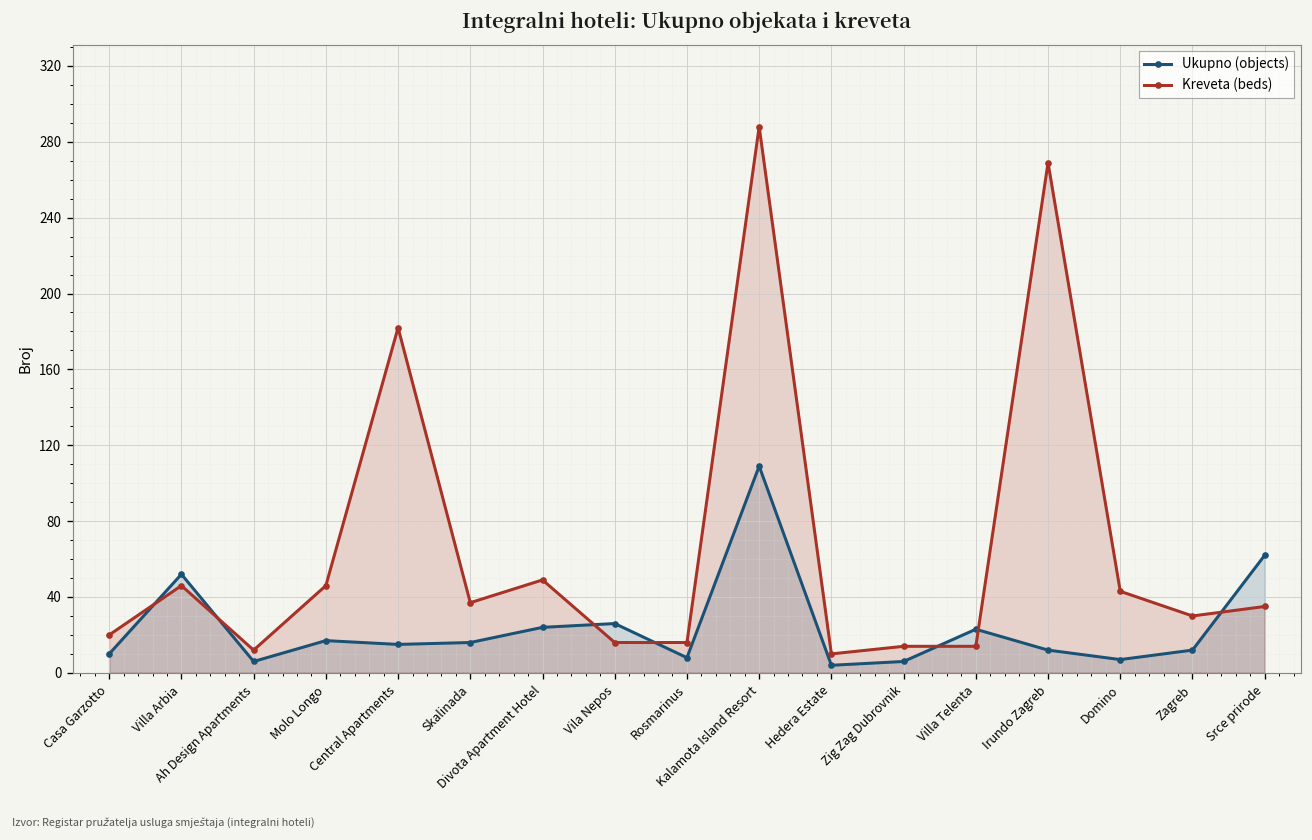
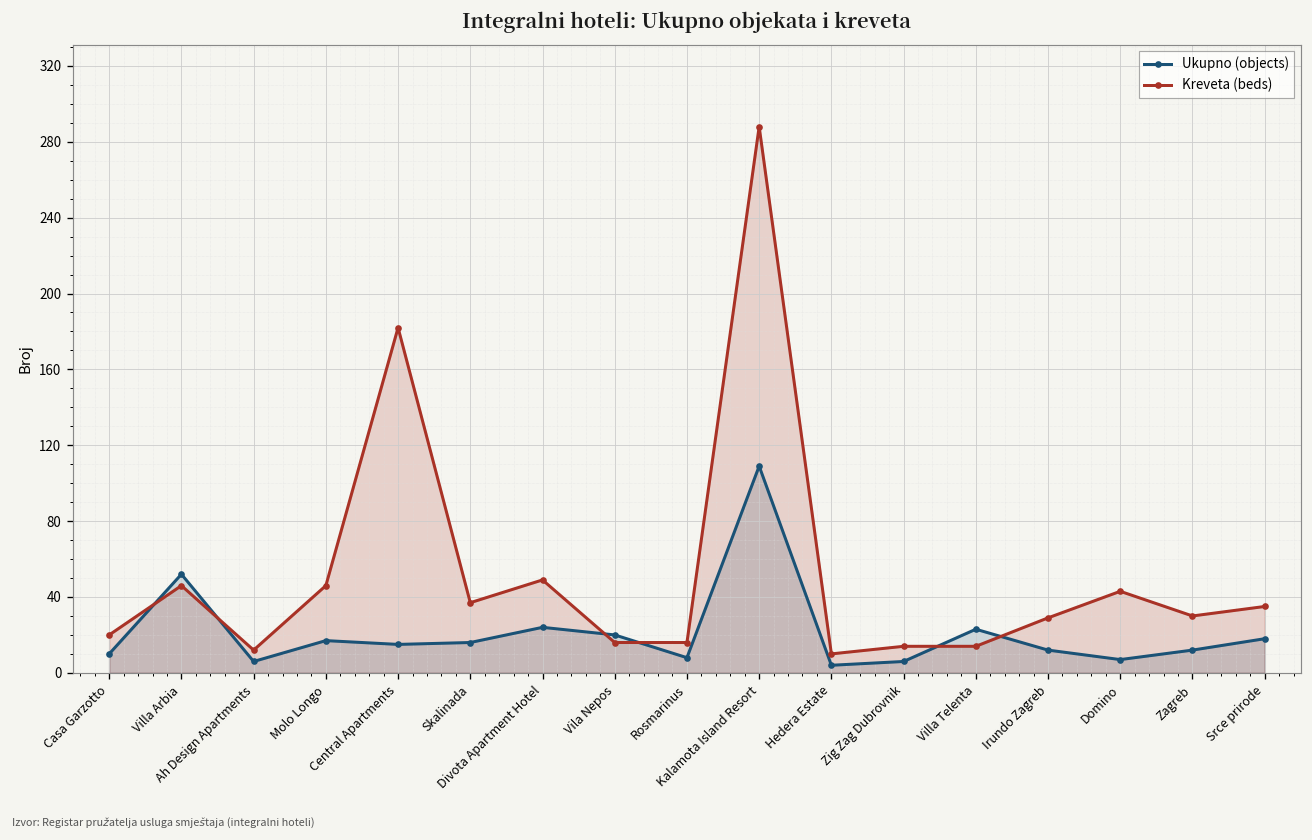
Ukupno (objects), Vila Nepos: 26 -> 20
Kreveta (beds), Irundo Zagreb: 269 -> 29
Ukupno (objects), Srce prirode: 62 -> 18
